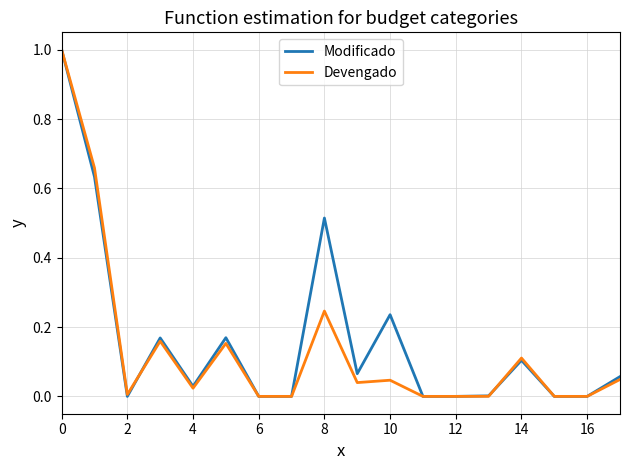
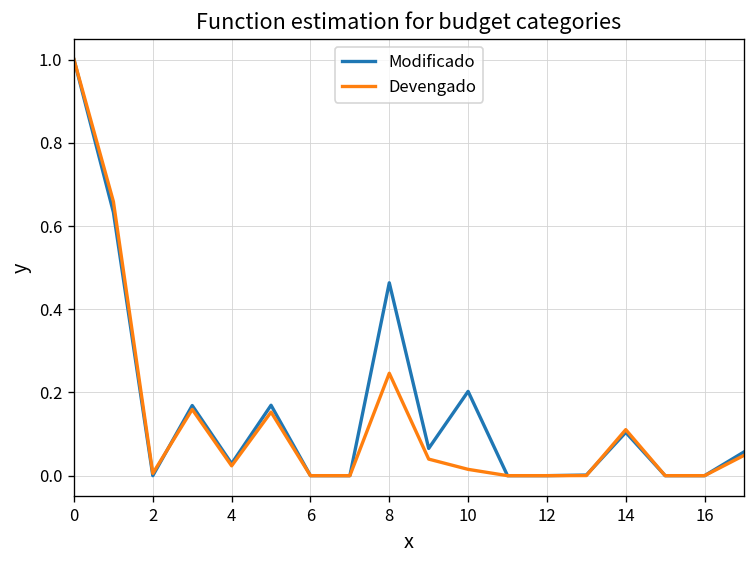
Modificado, 8: 0.51 -> 0.46
Modificado, 10: 0.24 -> 0.20
Devengado, 10: 0.05 -> 0.02
